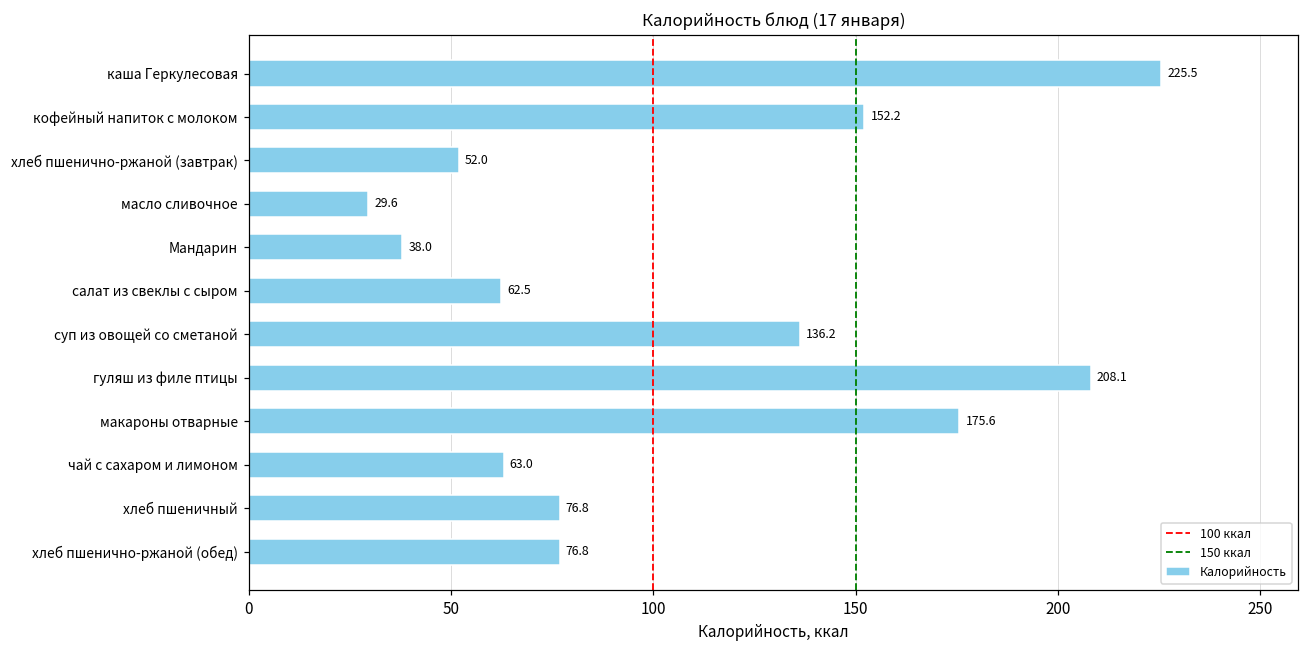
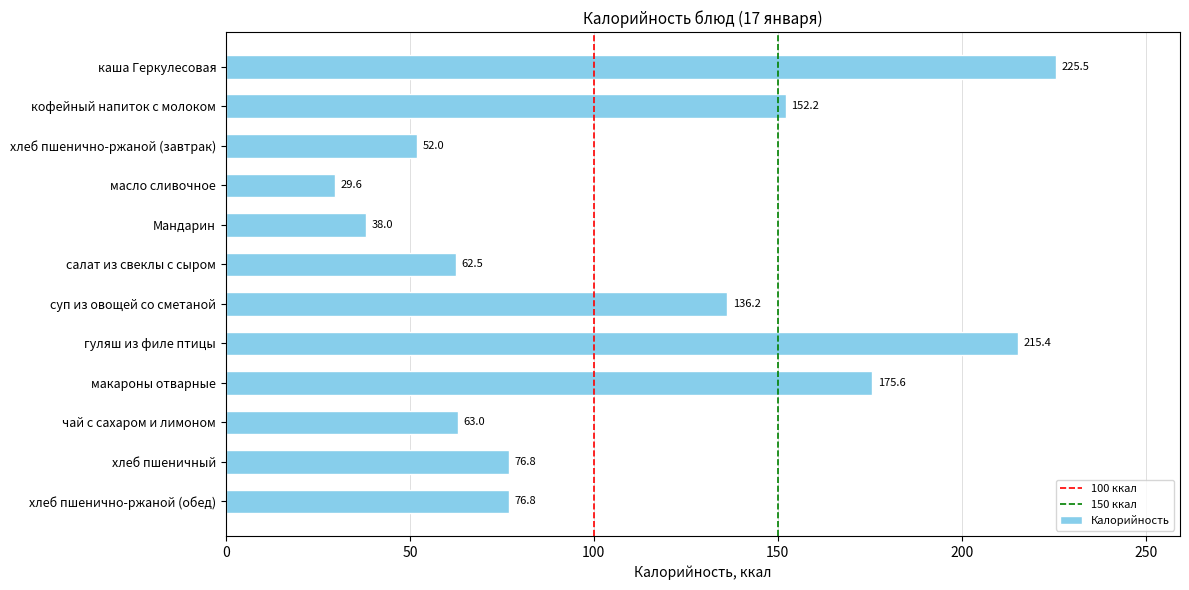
гуляш из филе птицы: 208.1 -> 215.4
